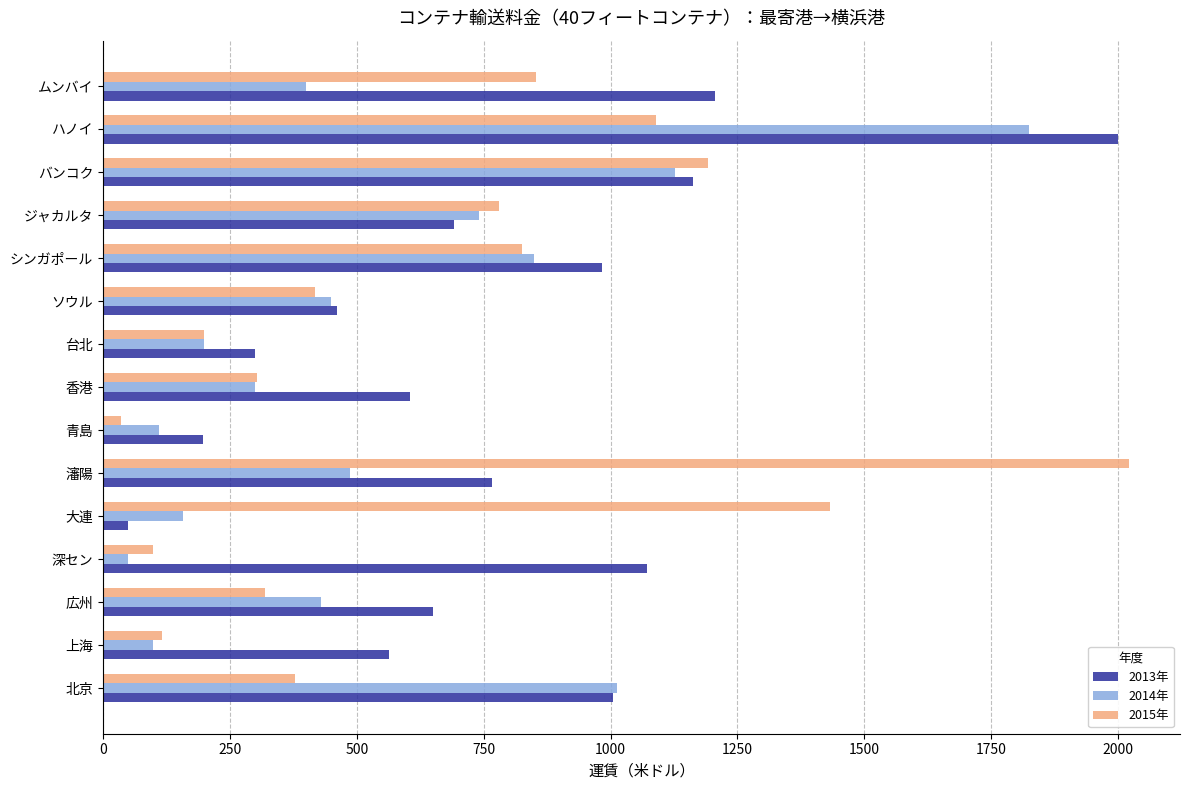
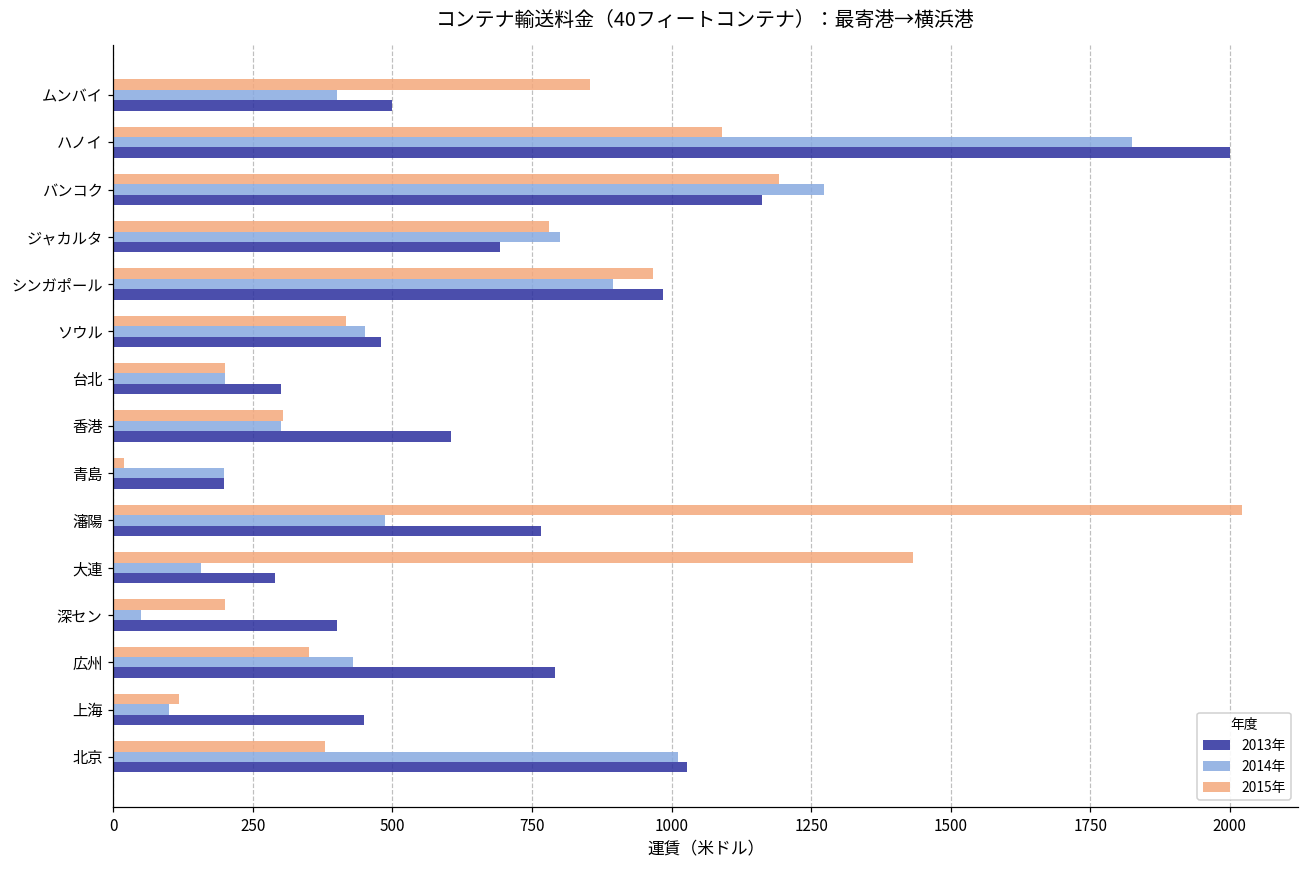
2013年, ムンバイ: 1210 -> 500
2014年, バンコク: 1130 -> 1270
2014年, ジャカルタ: 740 -> 800
2015年, シンガポール: 830 -> 970
2014年, シンガポール: 850 -> 900
2013年, ソウル: 460 -> 480
2015年, 青島: 40 -> 20
2014年, 青島: 110 -> 200
2013年, 大連: 50 -> 290
2015年, 深セン: 100 -> 200
2013年, 深セン: 1070 -> 400
2015年, 広州: 320 -> 350
2013年, 広州: 650 -> 790
2013年, 上海: 560 -> 450
2013年, 北京: 1010 -> 1030
